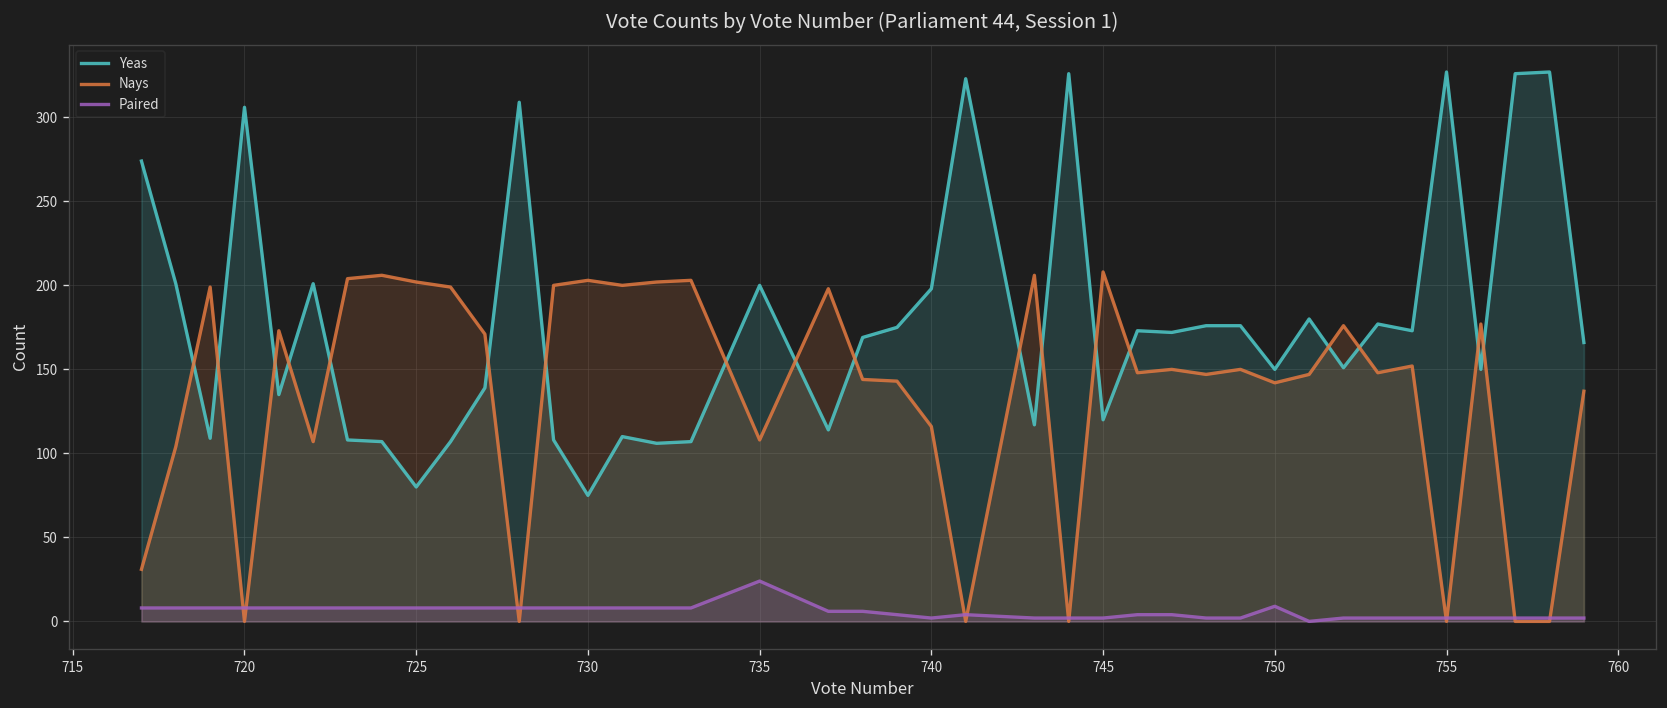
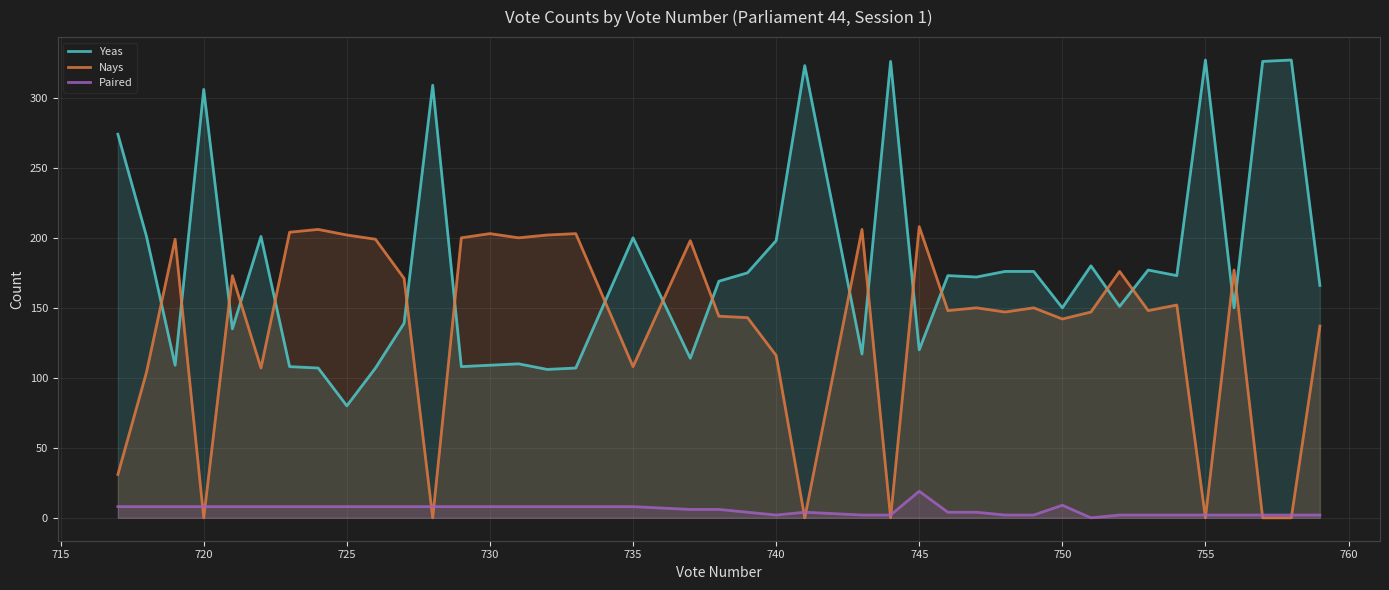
Yeas, 730: 75 -> 109
Paired, 735: 24 -> 8
Paired, 745: 2 -> 19
